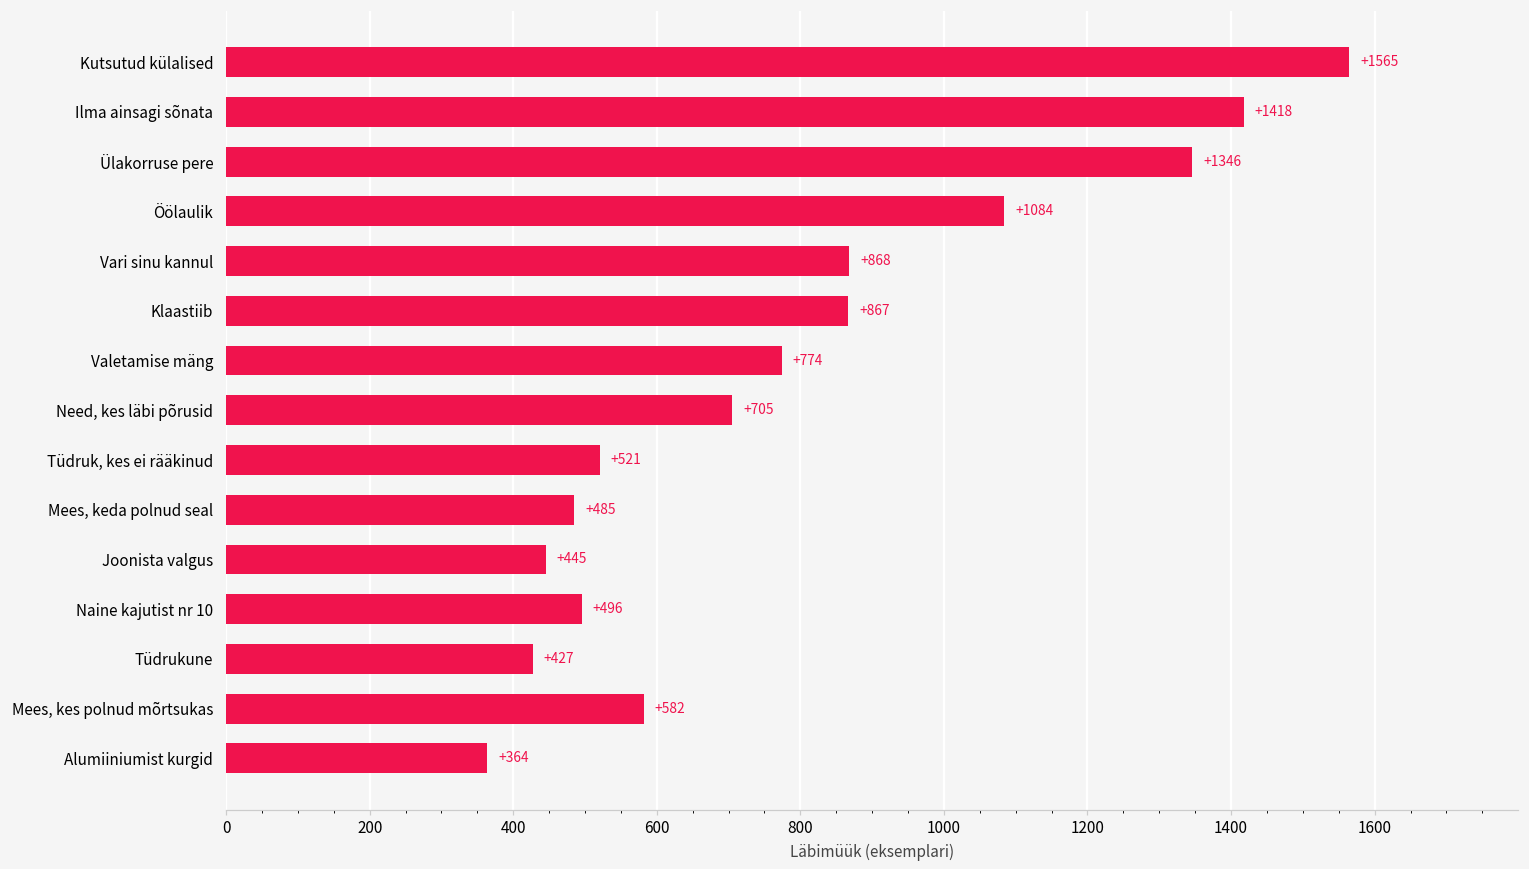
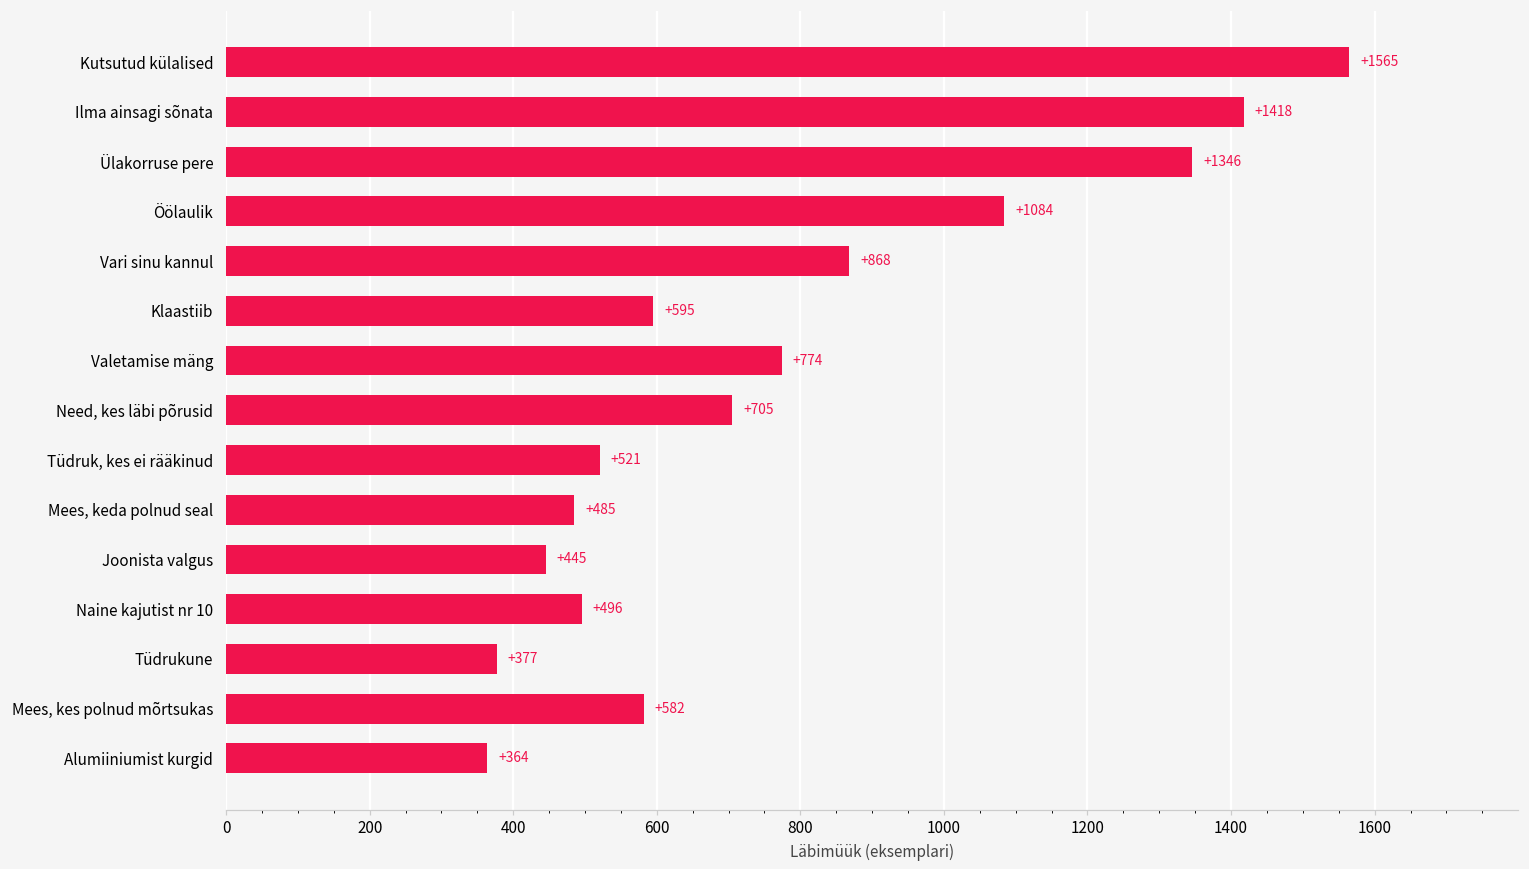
Klaastiib: +867 -> +595
Tüdrukune: +427 -> +377
